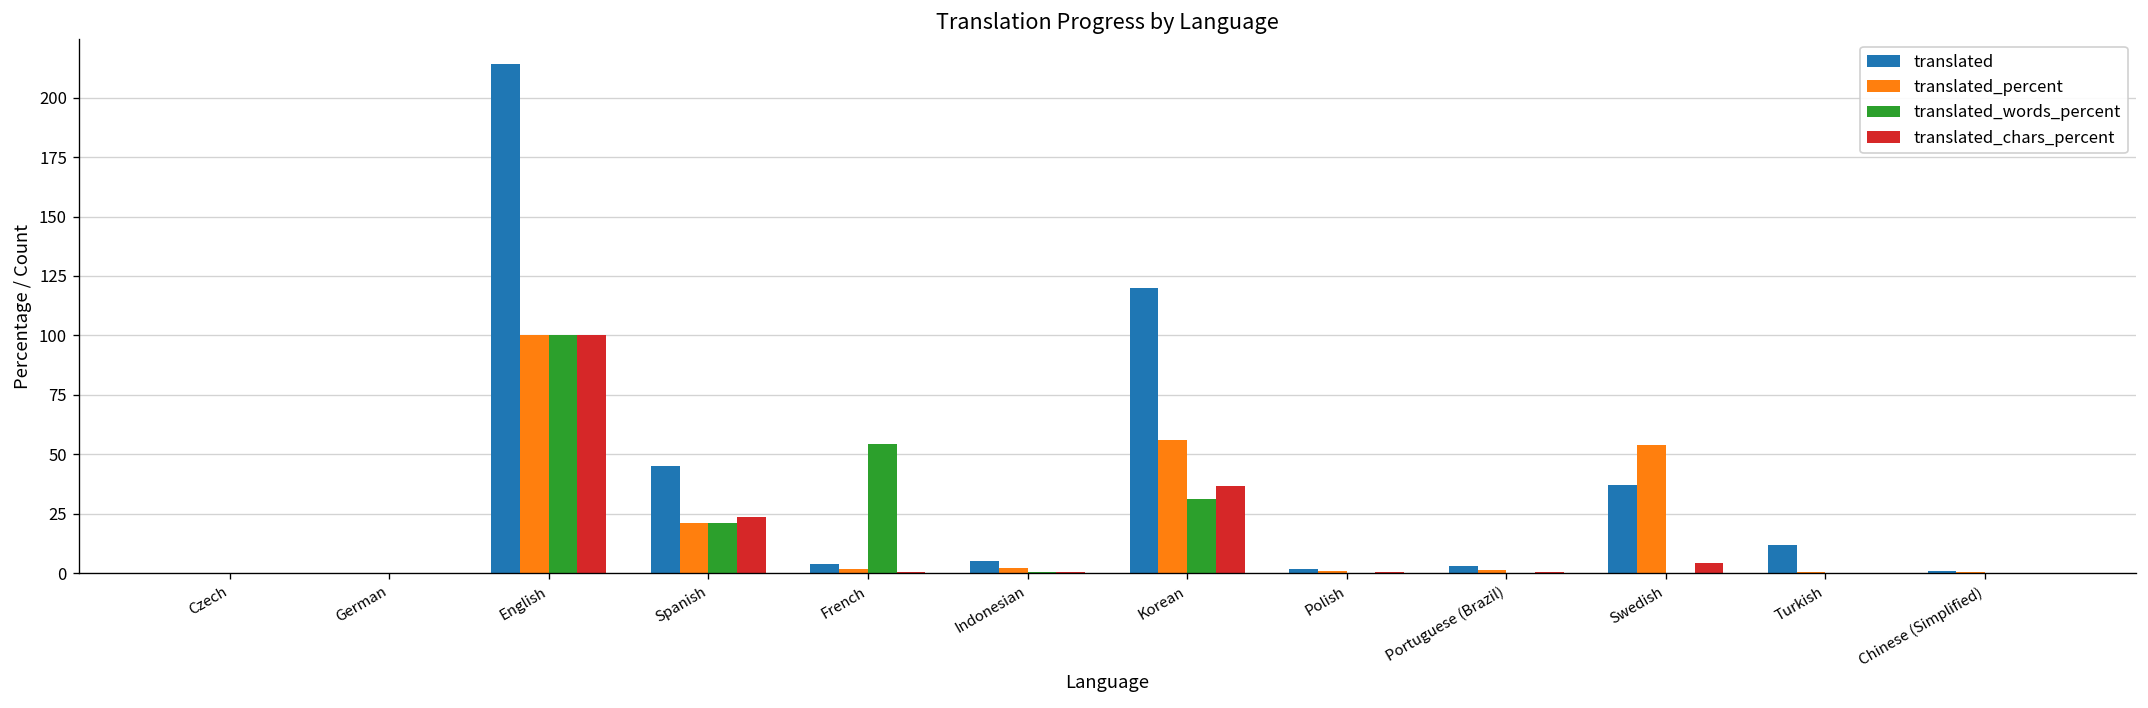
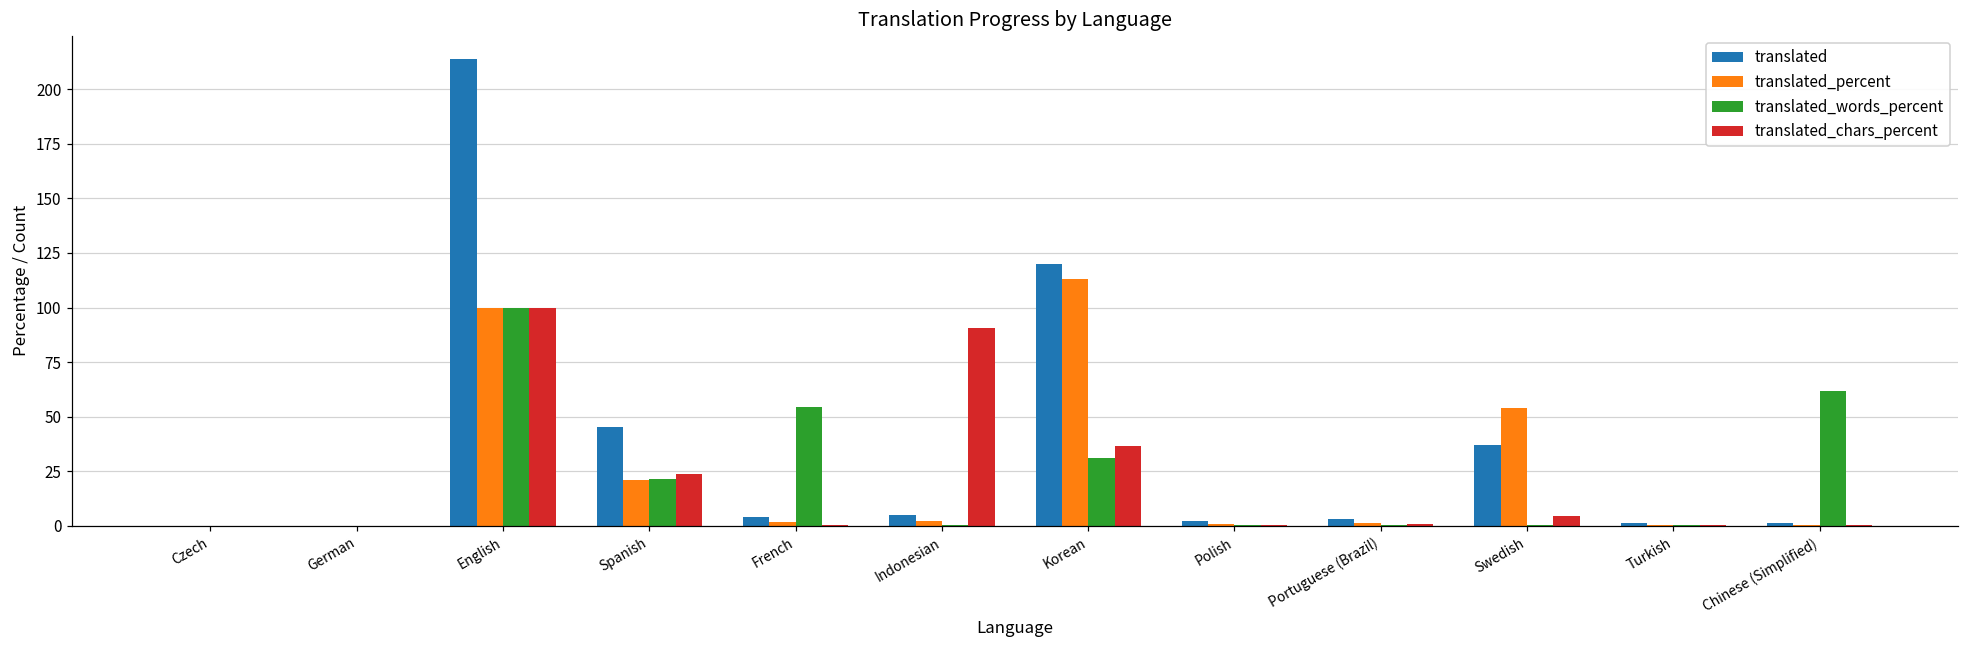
translated_chars_percent, Indonesian: 1 -> 91
translated_percent, Korean: 56 -> 113
translated, Turkish: 12 -> 1
translated_words_percent, Chinese (Simplified): 0 -> 62
